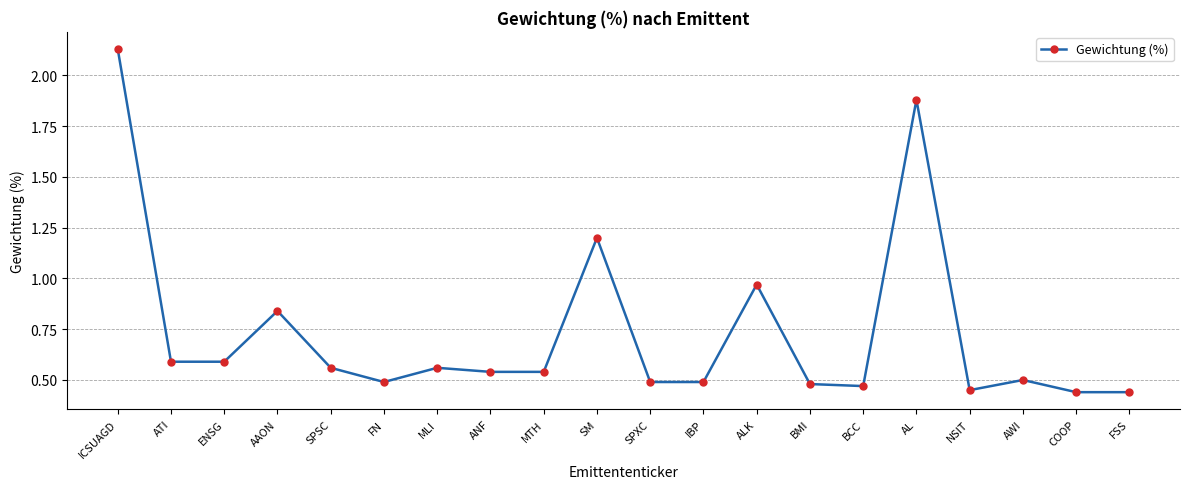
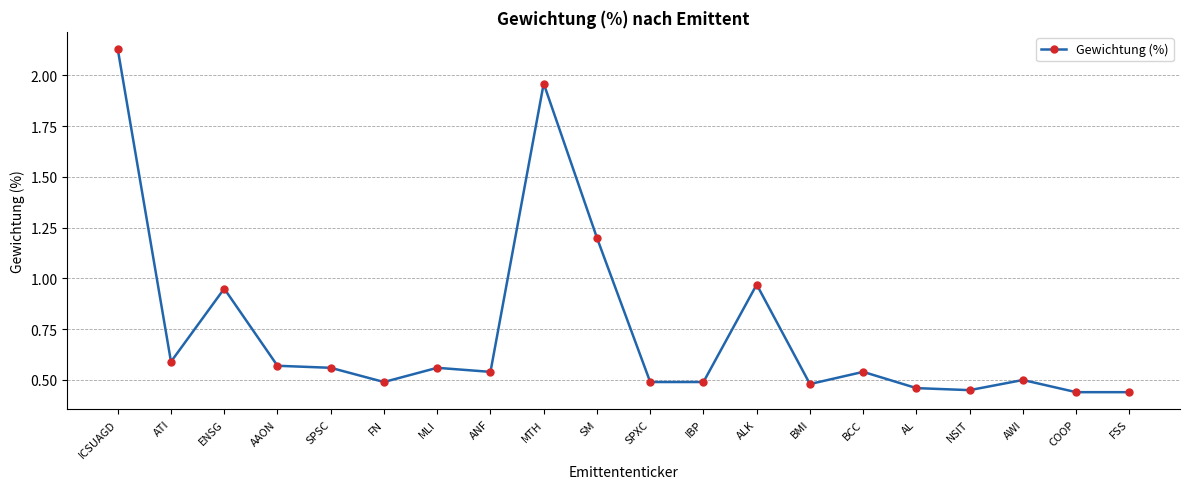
ENSG: 0.59 -> 0.95
AAON: 0.84 -> 0.57
MTH: 0.54 -> 1.96
BCC: 0.47 -> 0.54
AL: 1.88 -> 0.46
